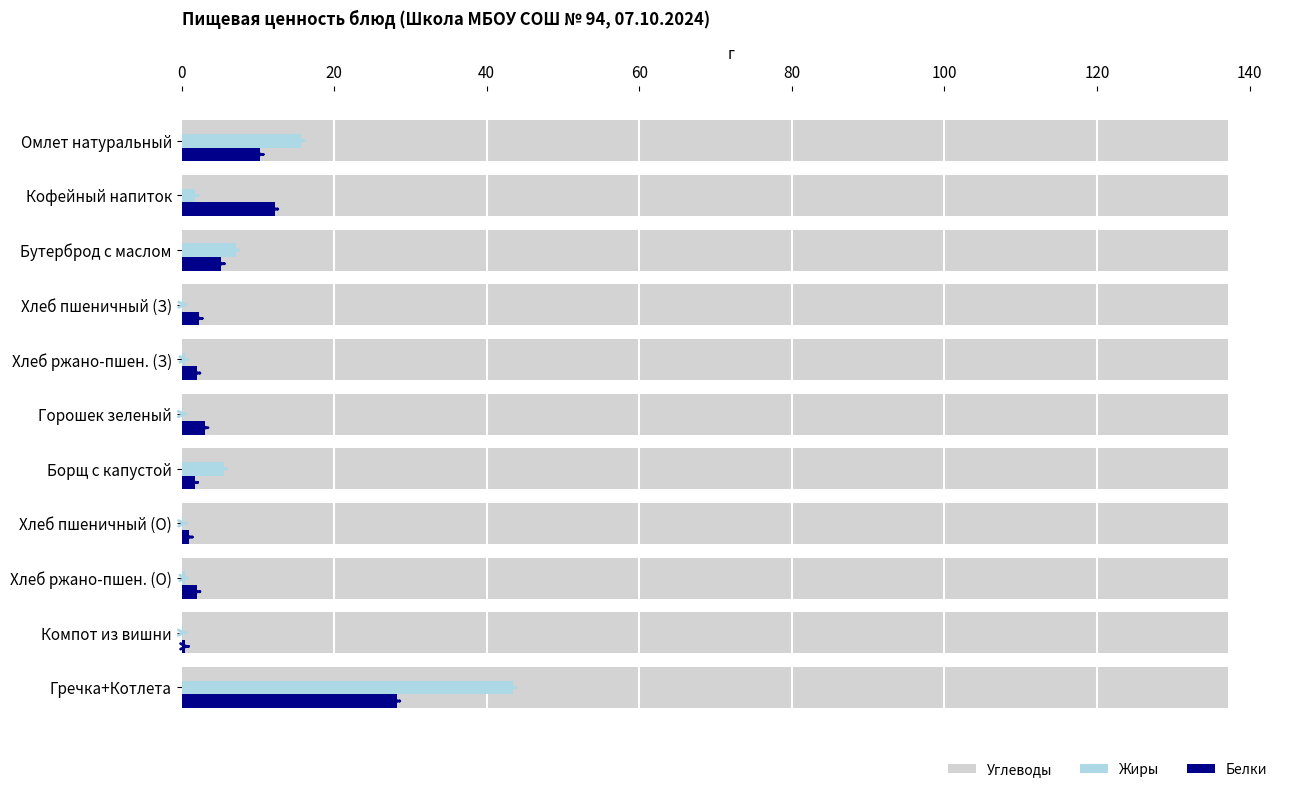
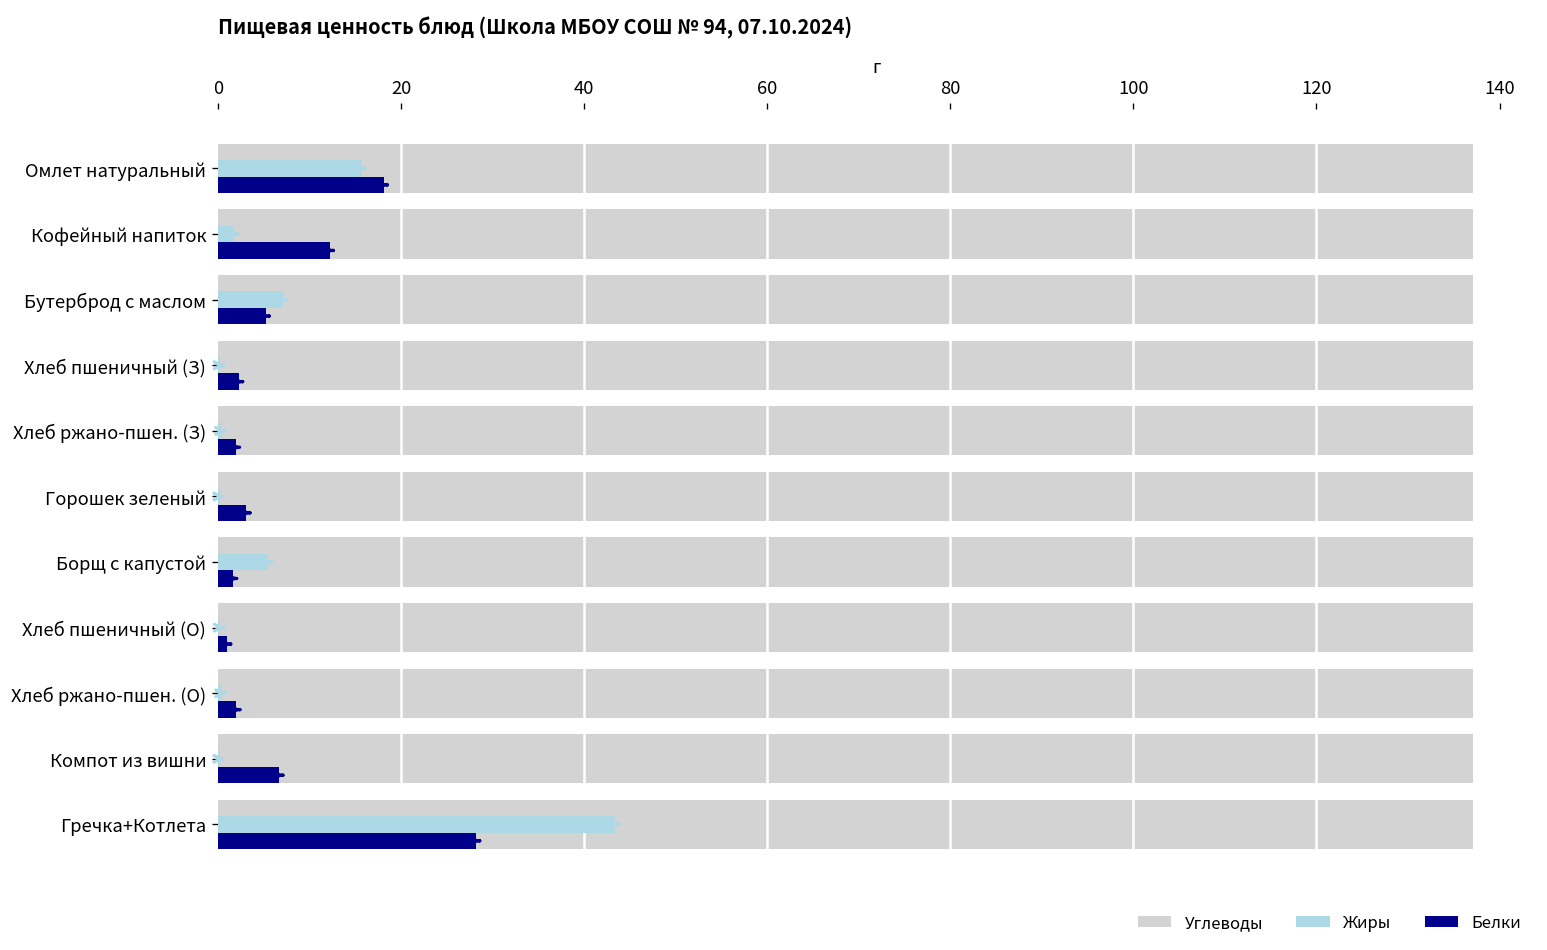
Белки, Омлет натуральный: 10 -> 18
Белки, Компот из вишни: 1 -> 7
